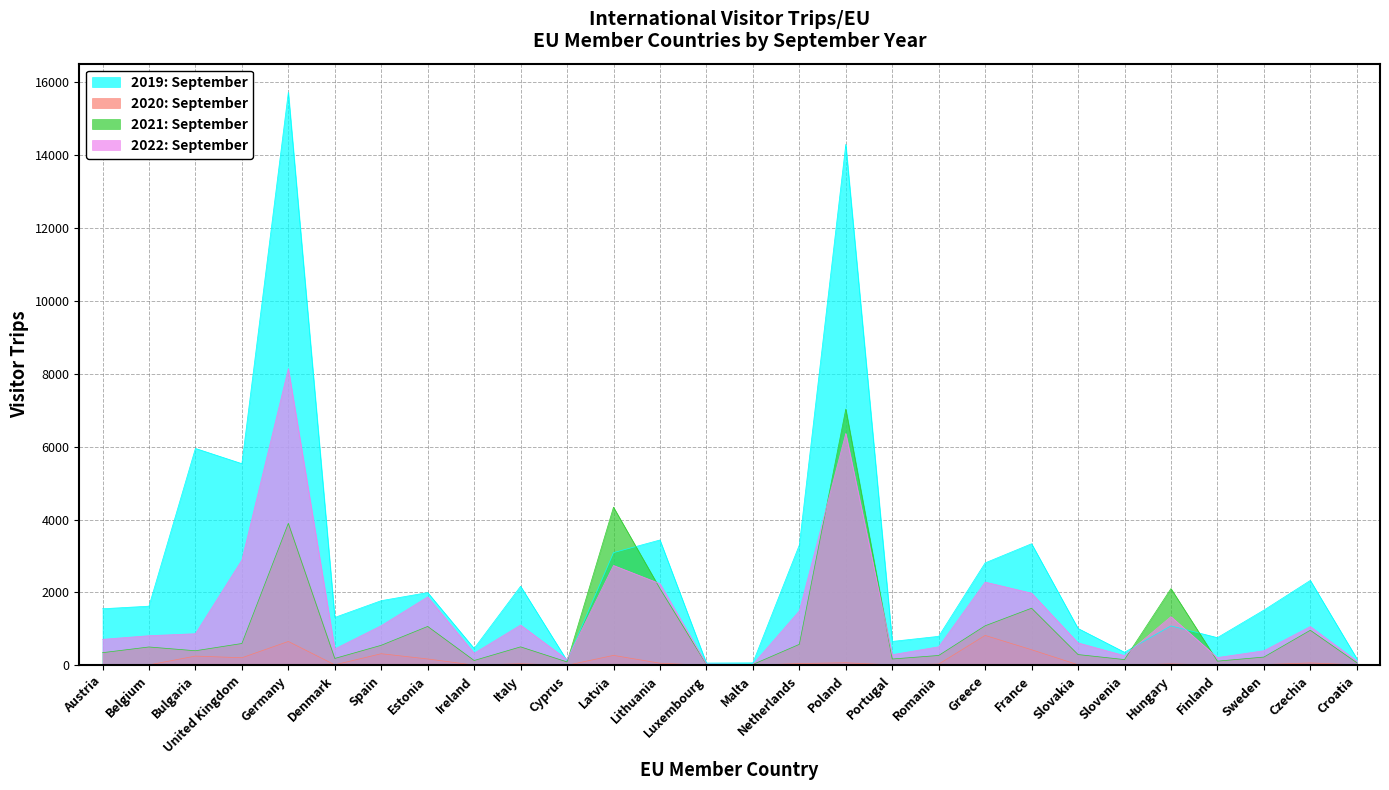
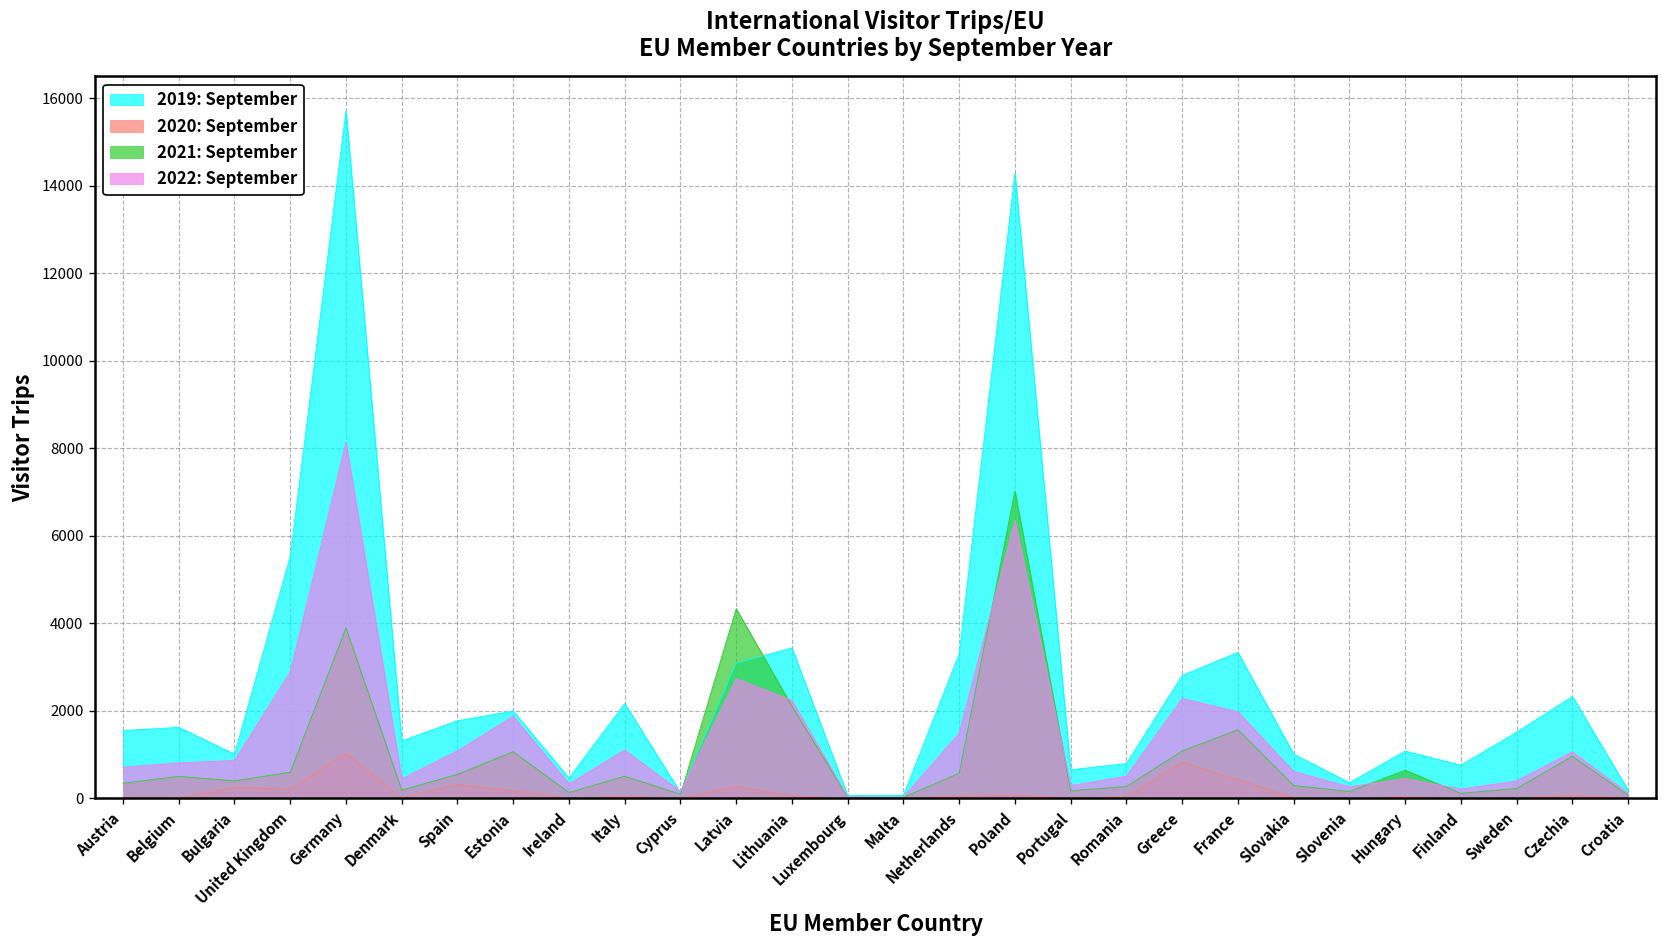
2019: September, Bulgaria: 6000 -> 1000
2020: September, Germany: 700 -> 1000
2021: September, Hungary: 2100 -> 600
2022: September, Hungary: 1300 -> 500
